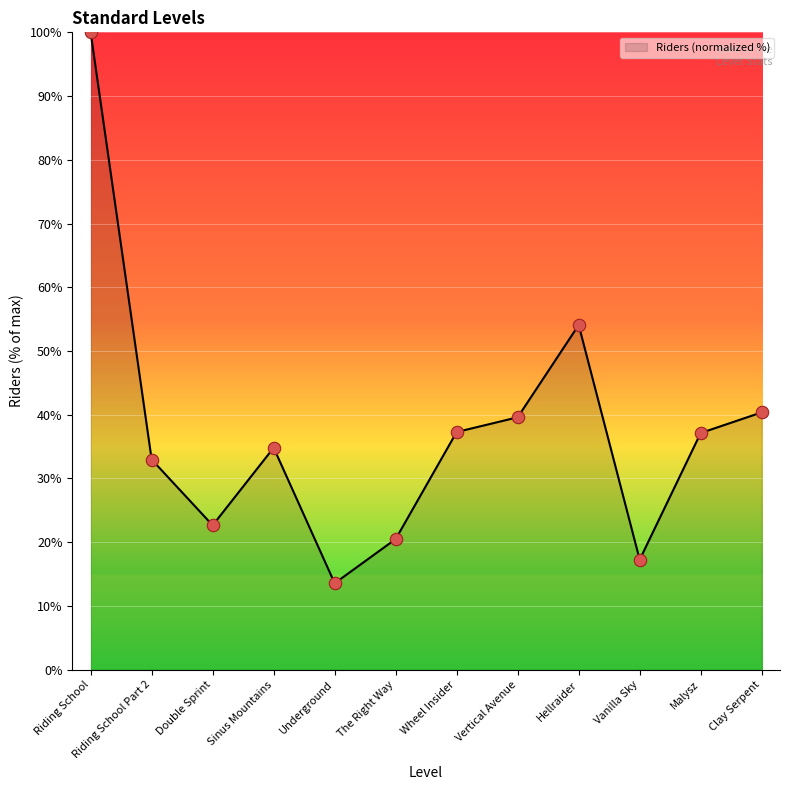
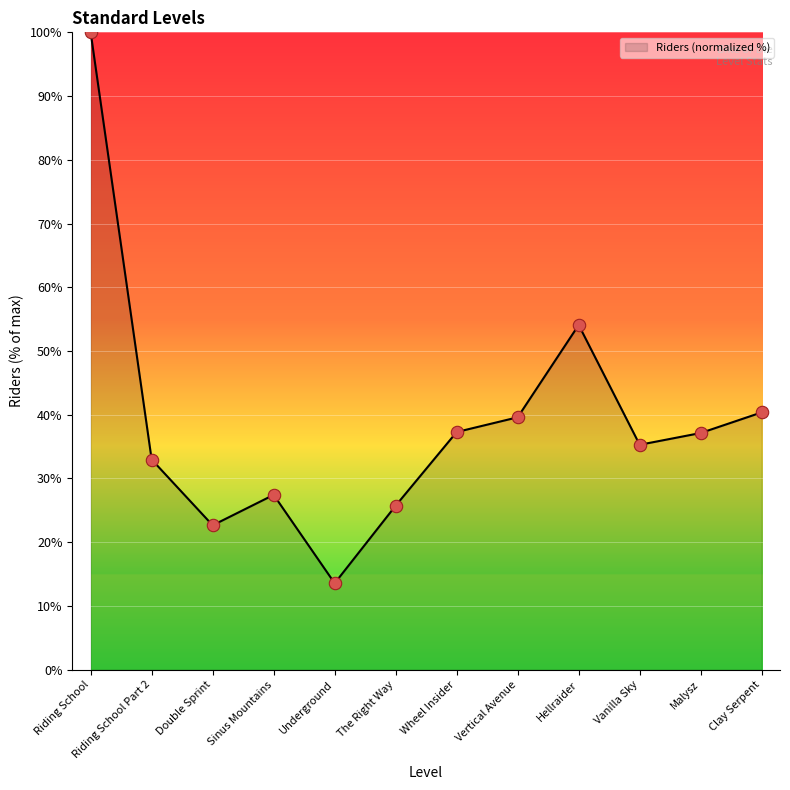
Sinus Mountains: 35% -> 27%
The Right Way: 20% -> 26%
Vanilla Sky: 17% -> 35%
